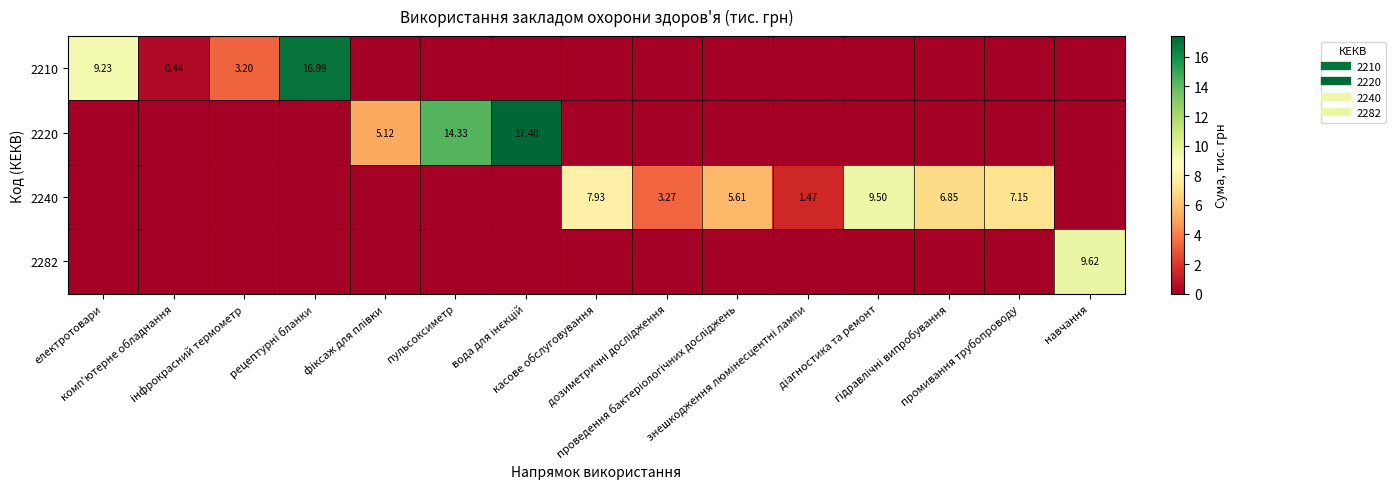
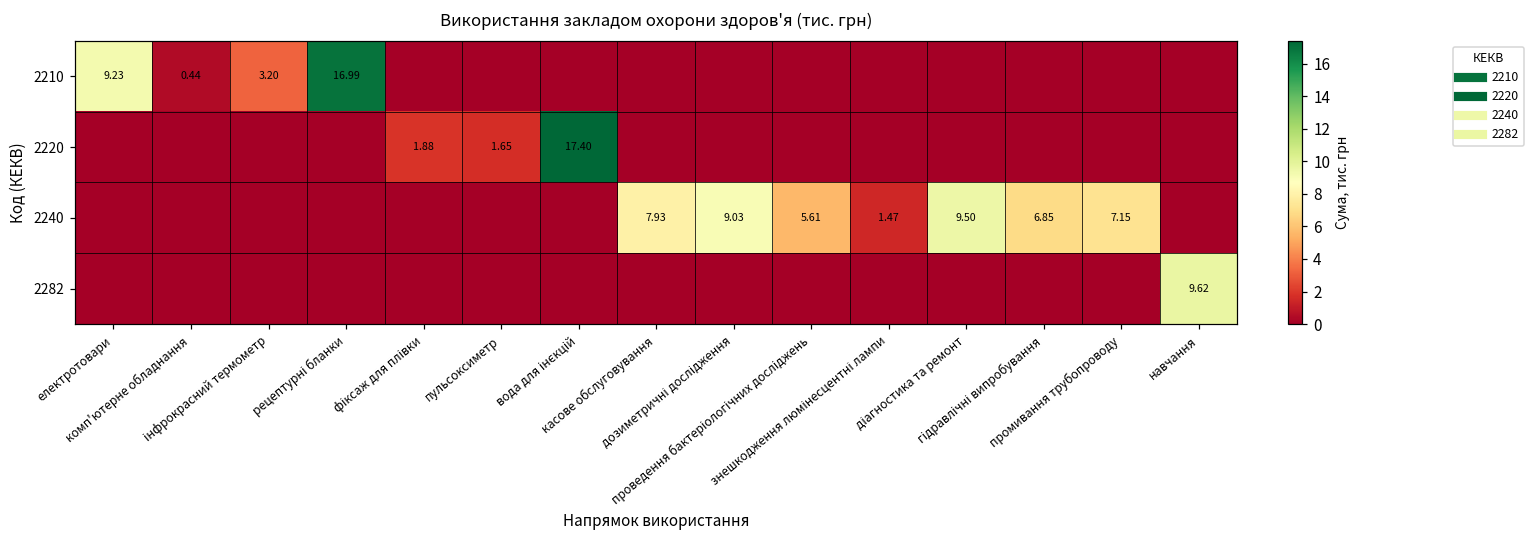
2220, фіксаж для плівки: 5.12 -> 1.88
2220, пульсоксиметр: 14.33 -> 1.65
2240, дозиметричні дослідження: 3.27 -> 9.03
